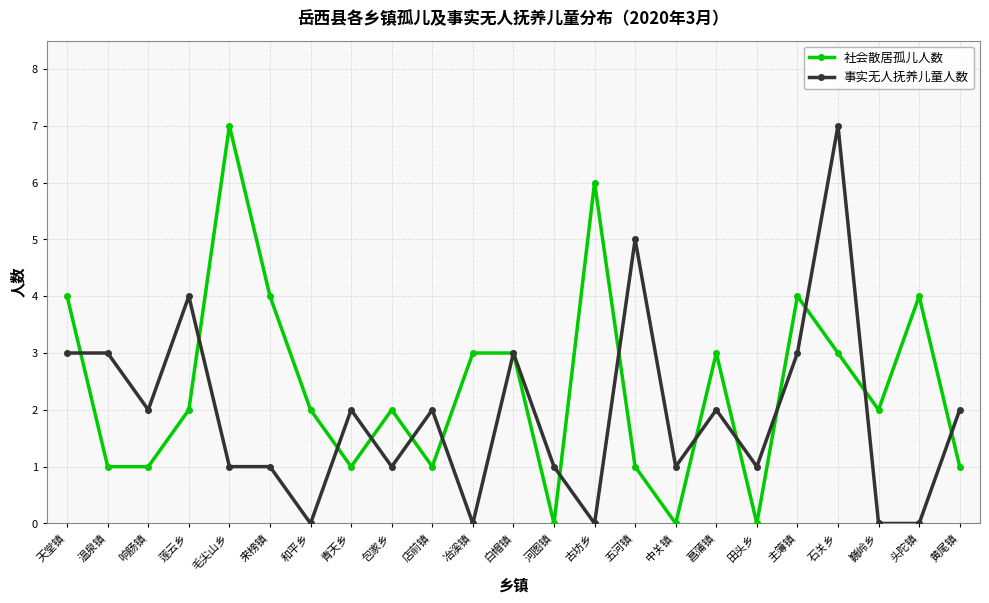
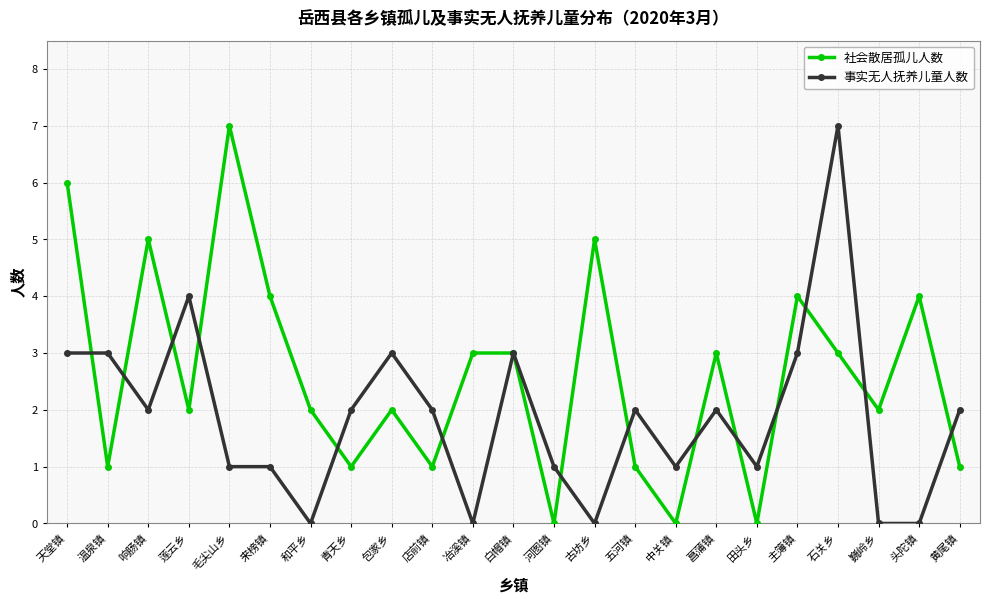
社会散居孤儿人数, 天堂镇: 4 -> 6
社会散居孤儿人数, 响肠镇: 1 -> 5
事实无人抚养儿童人数, 包家乡: 1 -> 3
社会散居孤儿人数, 古坊乡: 6 -> 5
事实无人抚养儿童人数, 五河镇: 5 -> 2
